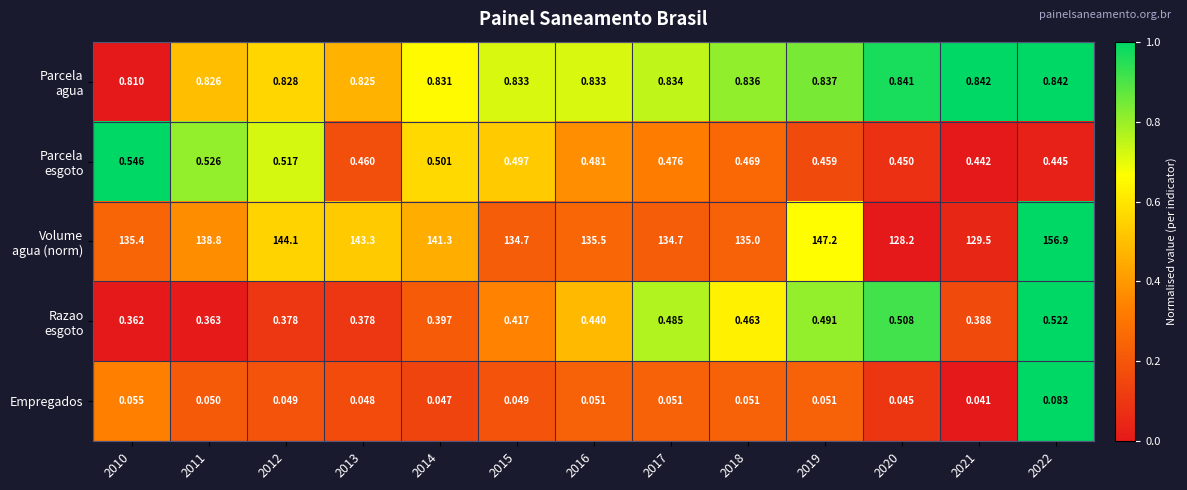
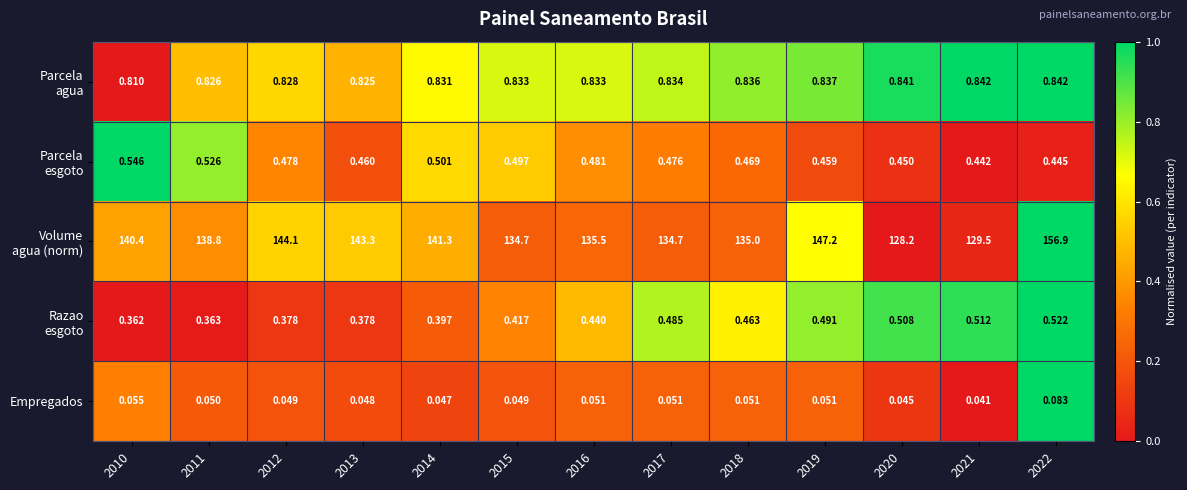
Parcela esgoto, 2012: 0.517 -> 0.478
Volume agua (norm), 2010: 135.4 -> 140.4
Razao esgoto, 2021: 0.388 -> 0.512
